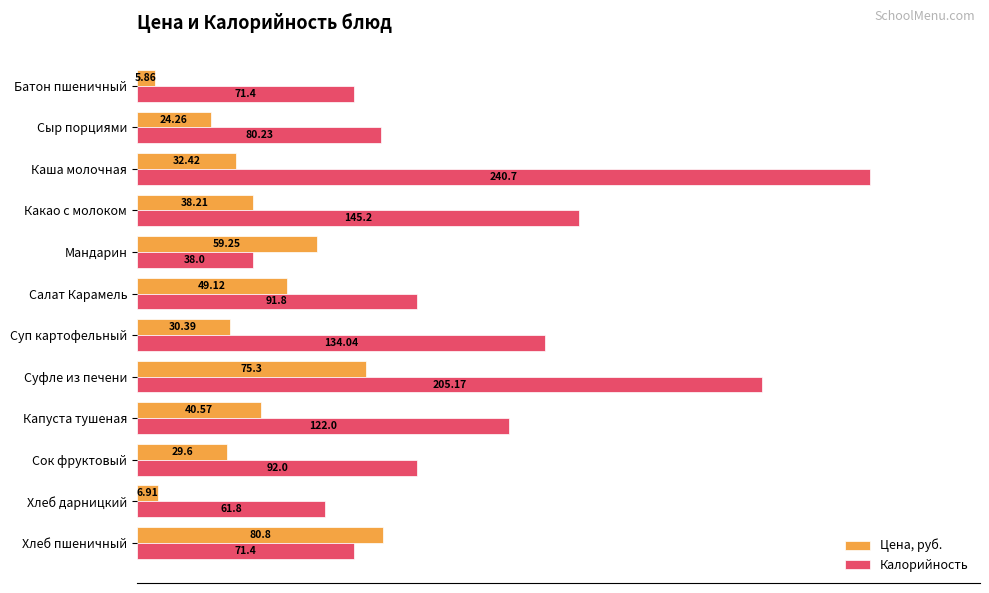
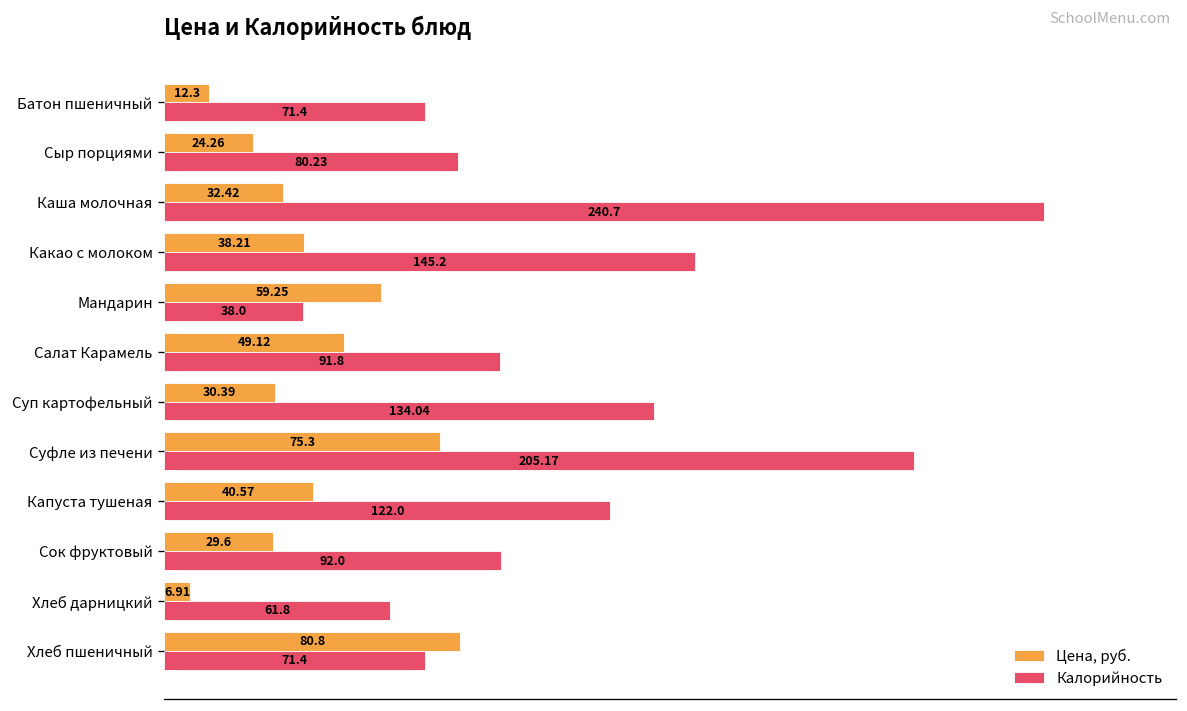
Цена, руб., Батон пшеничный: 5.86 -> 12.3
